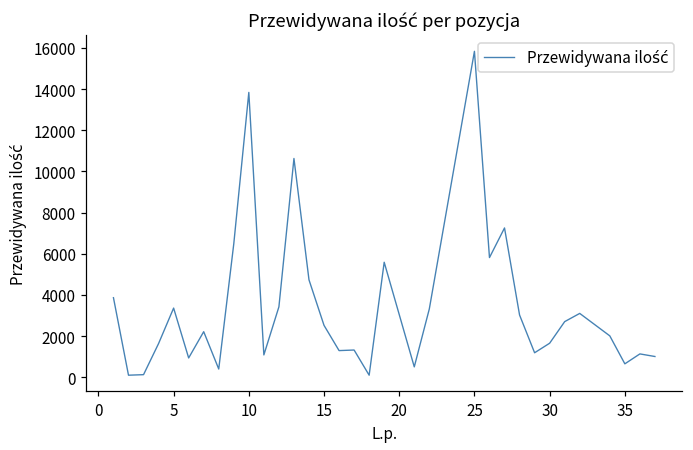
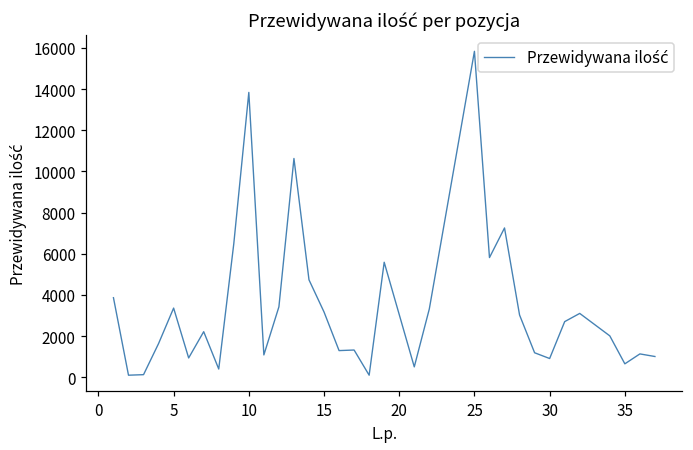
15: 2500 -> 3200
30: 1700 -> 900
